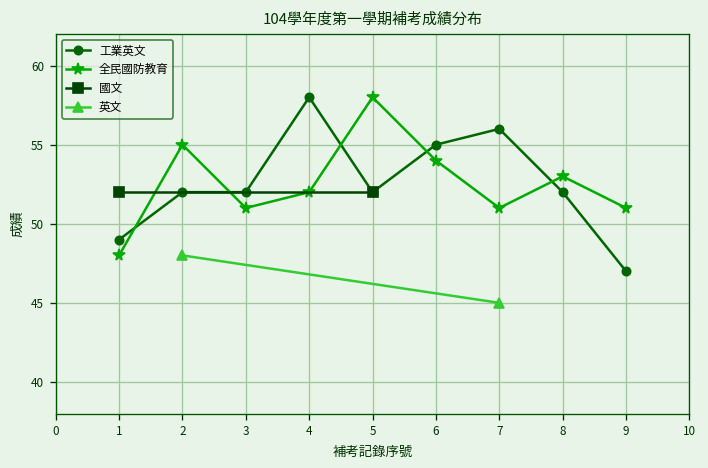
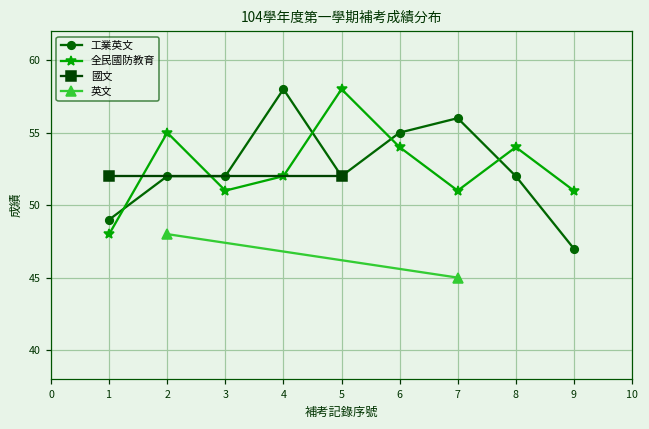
全民國防教育, 8: 53 -> 54
